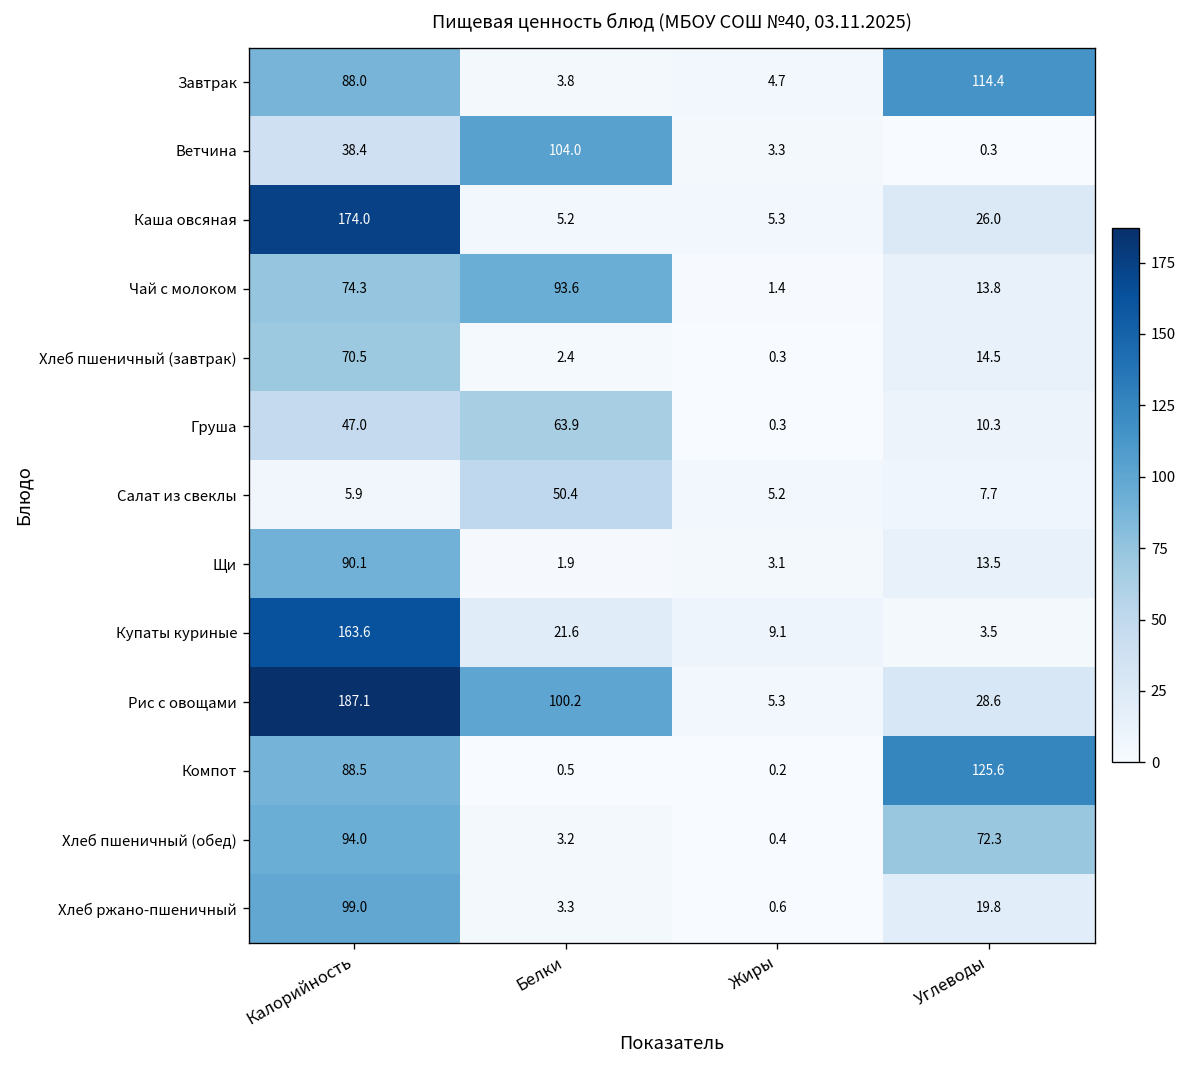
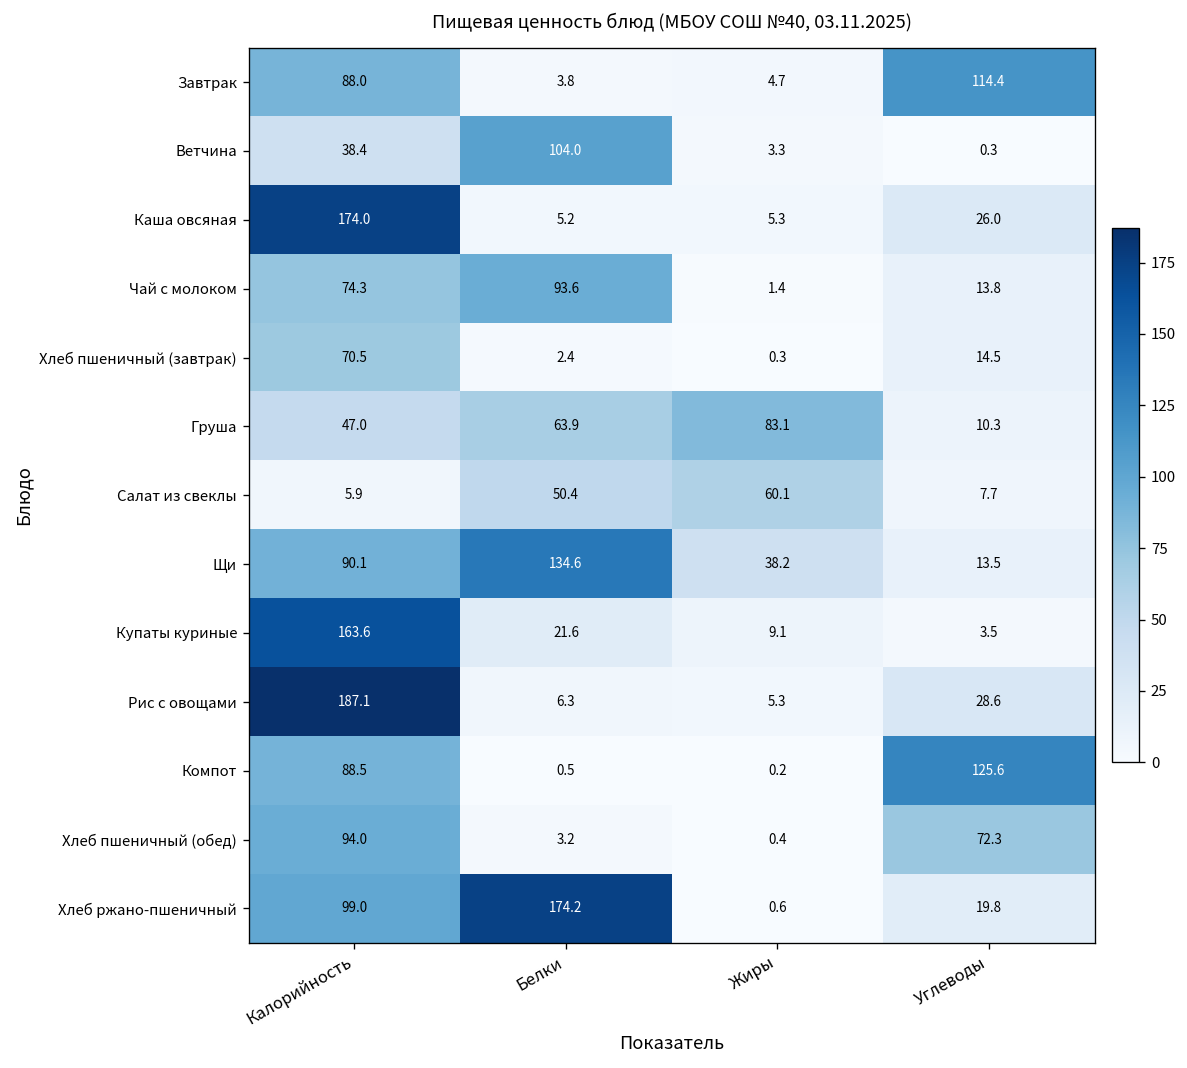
Груша, Жиры: 0.3 -> 83.1
Салат из свеклы, Жиры: 5.2 -> 60.1
Щи, Белки: 1.9 -> 134.6
Щи, Жиры: 3.1 -> 38.2
Рис с овощами, Белки: 100.2 -> 6.3
Хлеб ржано-пшеничный, Белки: 3.3 -> 174.2
